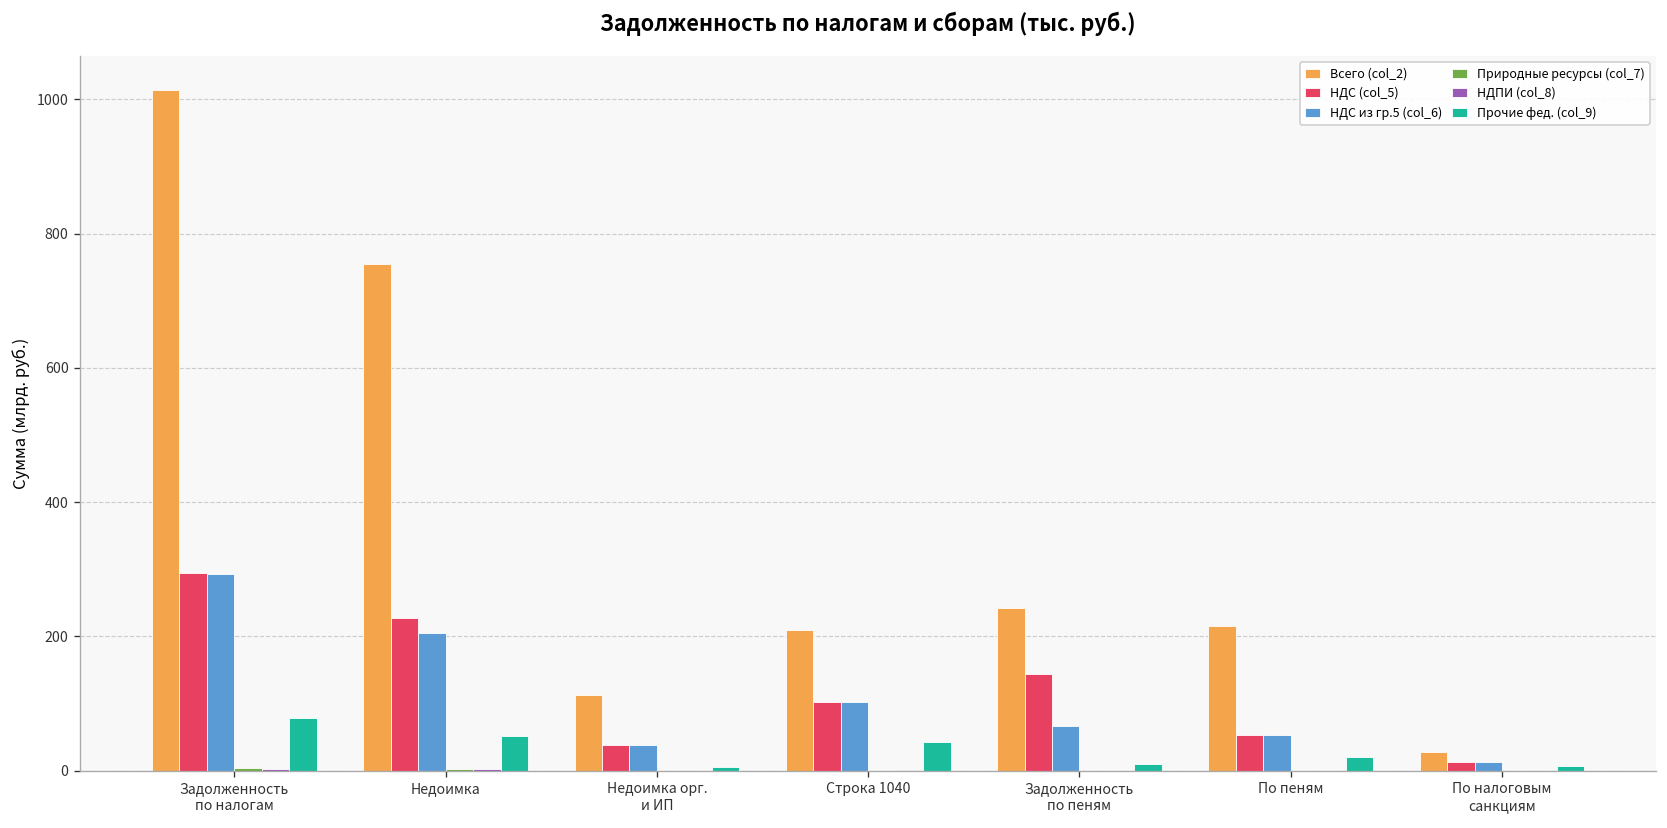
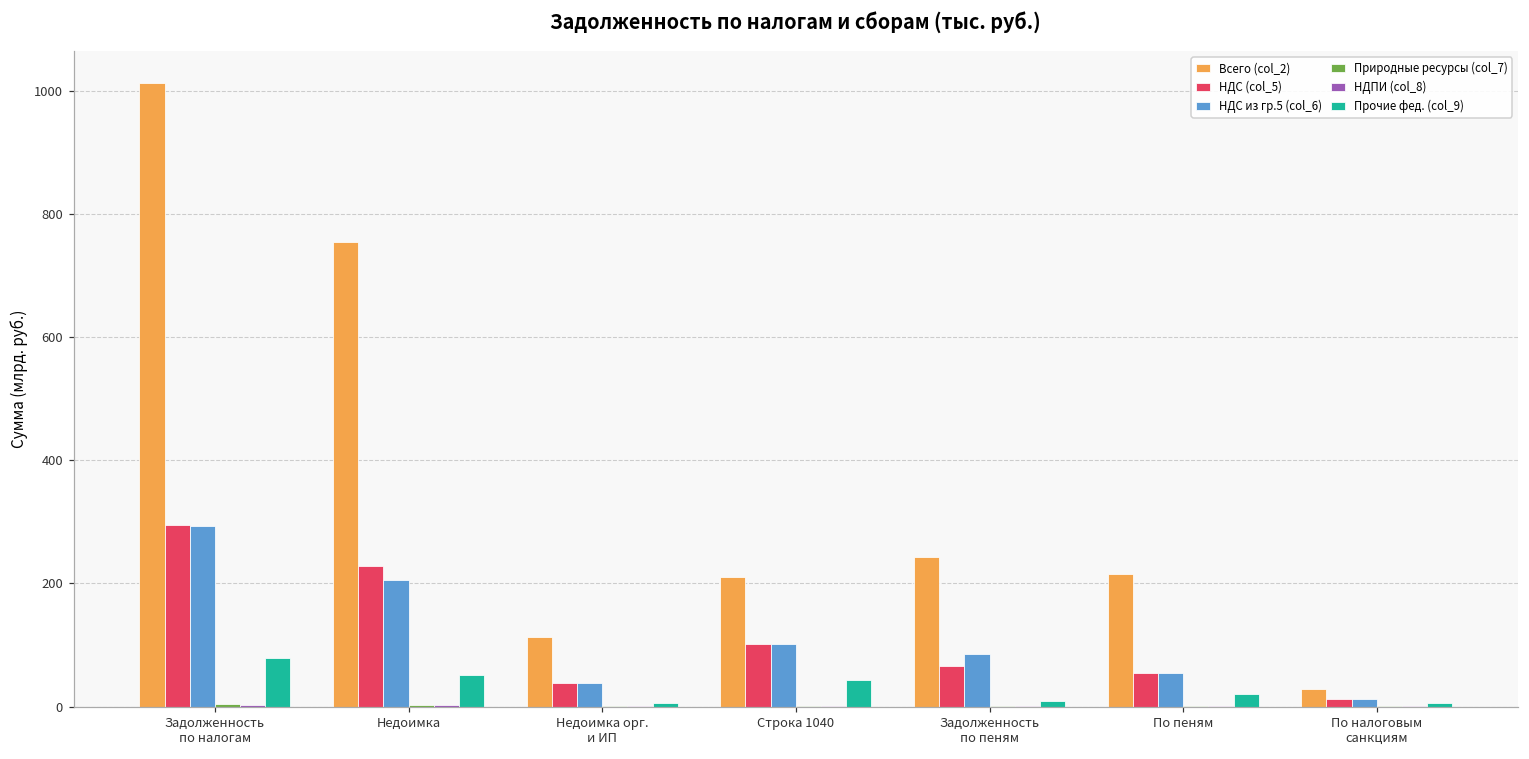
НДС (col_5), Задолженность по пеням: 140 -> 70
НДС из гр.5 (col_6), Задолженность по пеням: 70 -> 80
